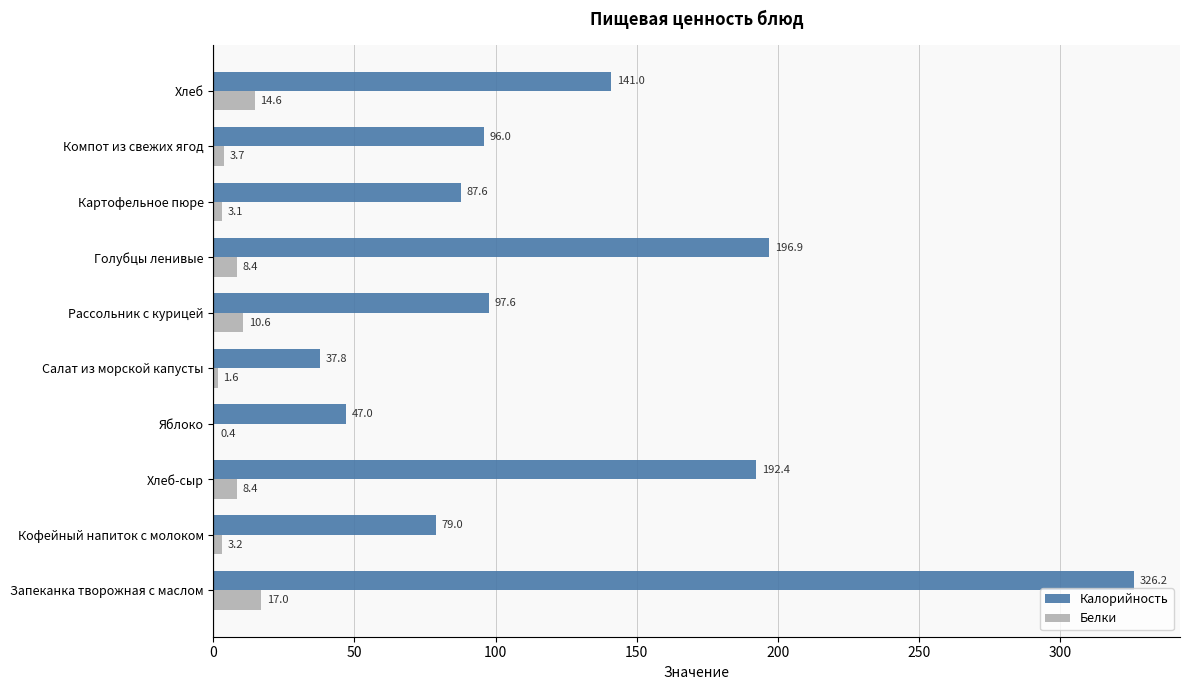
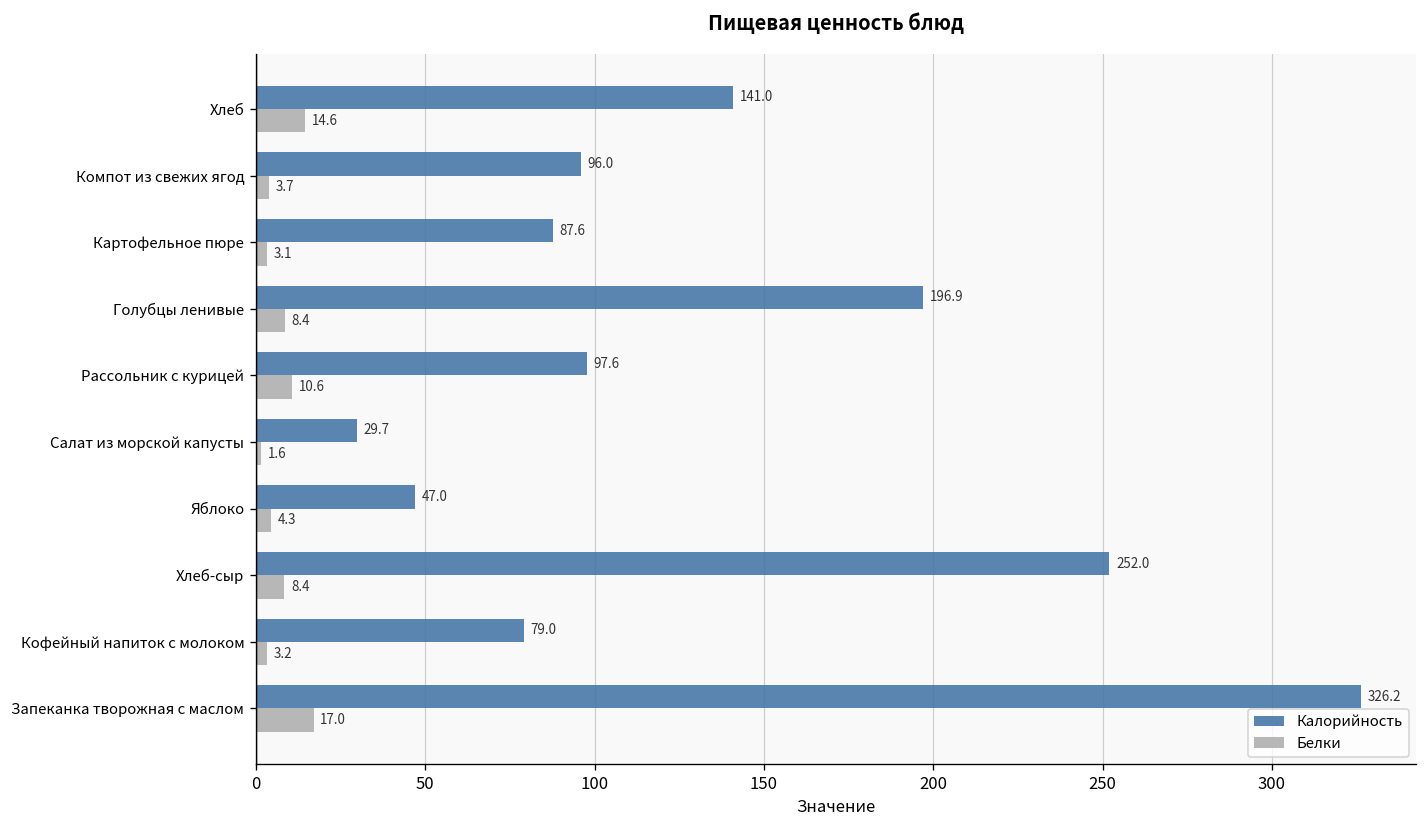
Калорийность, Салат из морской капусты: 37.8 -> 29.7
Белки, Яблоко: 0.4 -> 4.3
Калорийность, Хлеб-сыр: 192.4 -> 252.0
